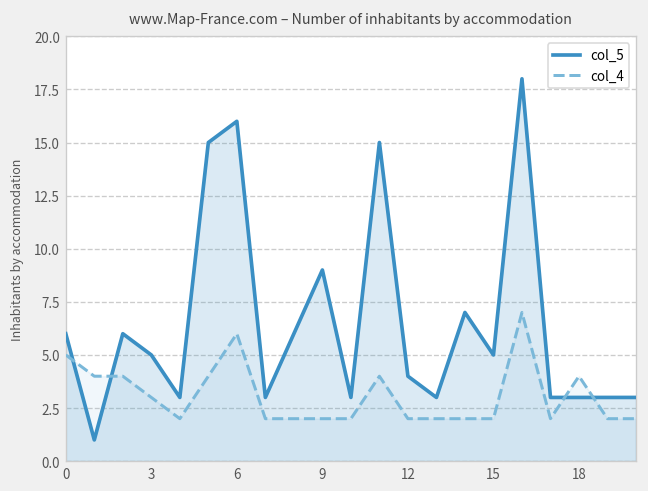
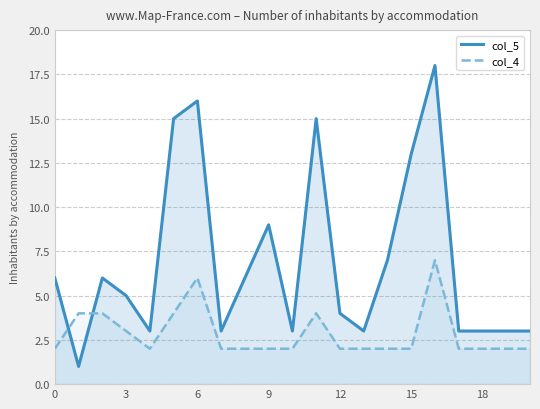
col_4, 0: 5 -> 2
col_5, 15: 5 -> 13
col_4, 18: 4 -> 2
